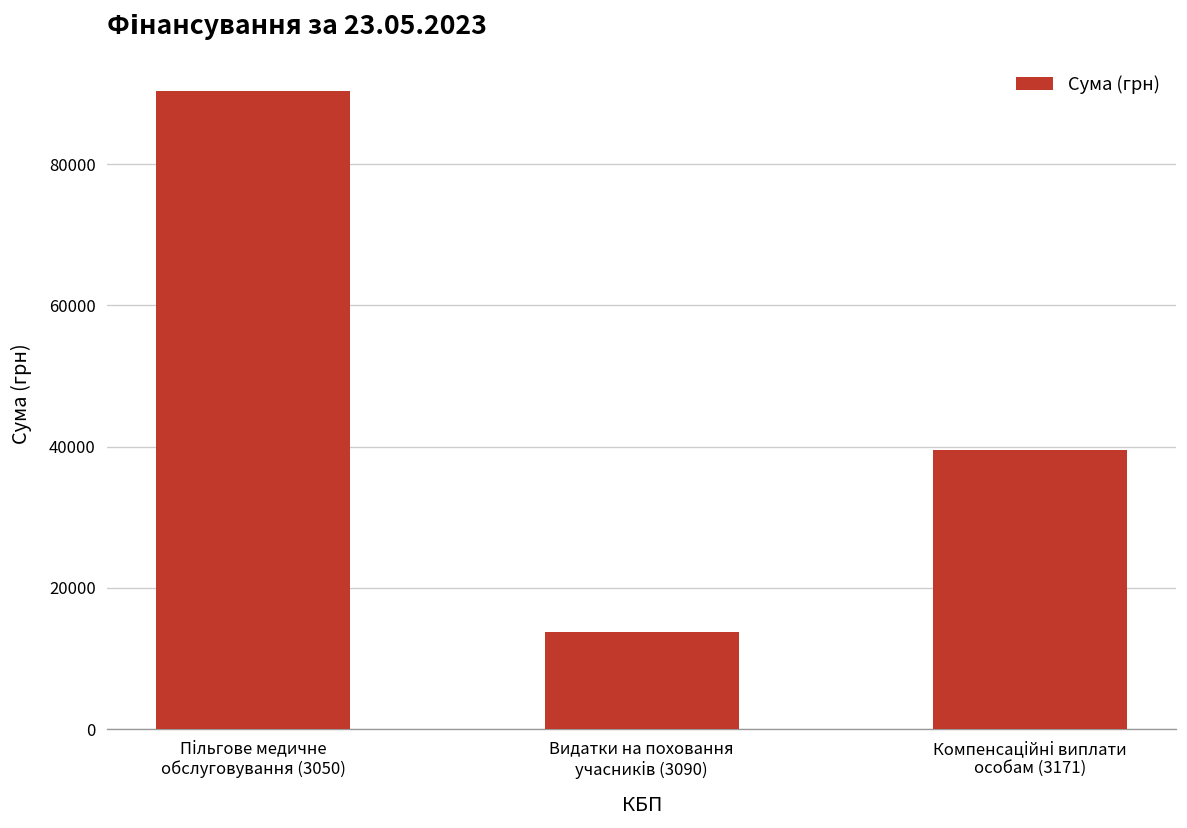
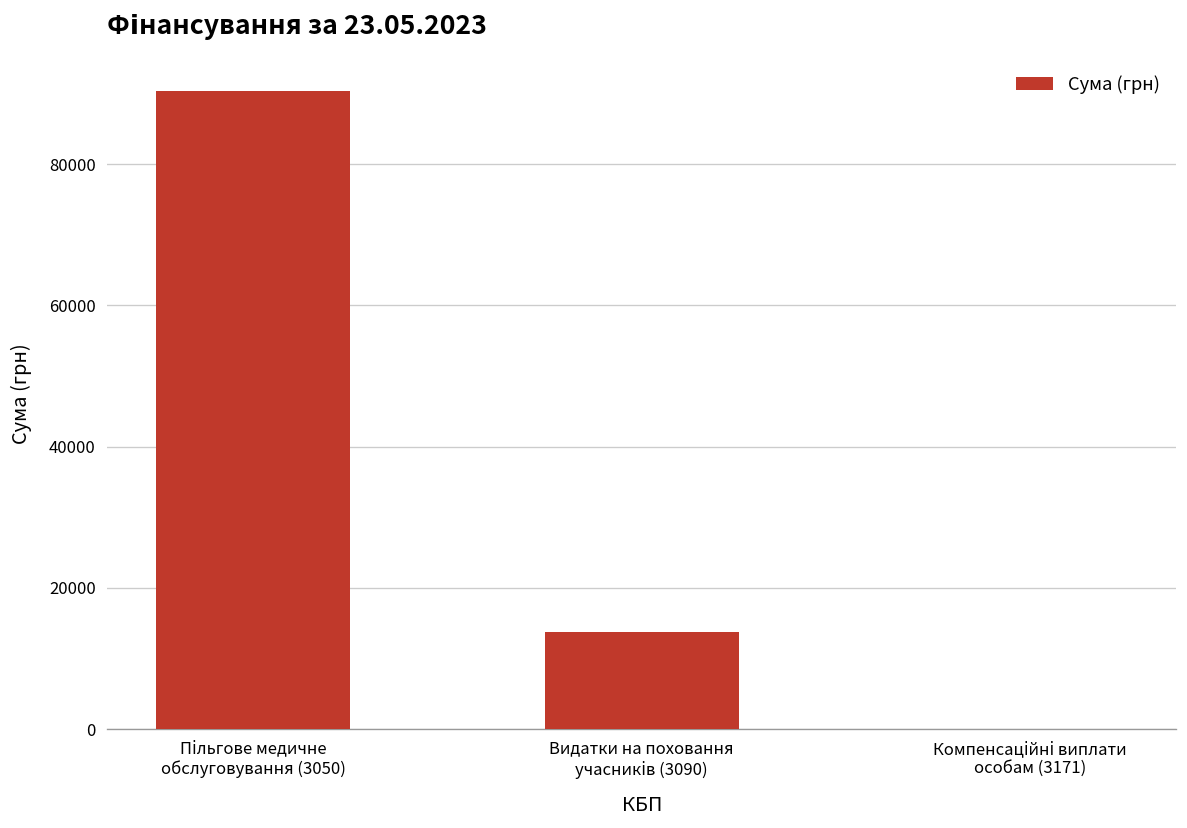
Компенсаційні виплати особам (3171): 39000 -> 0
